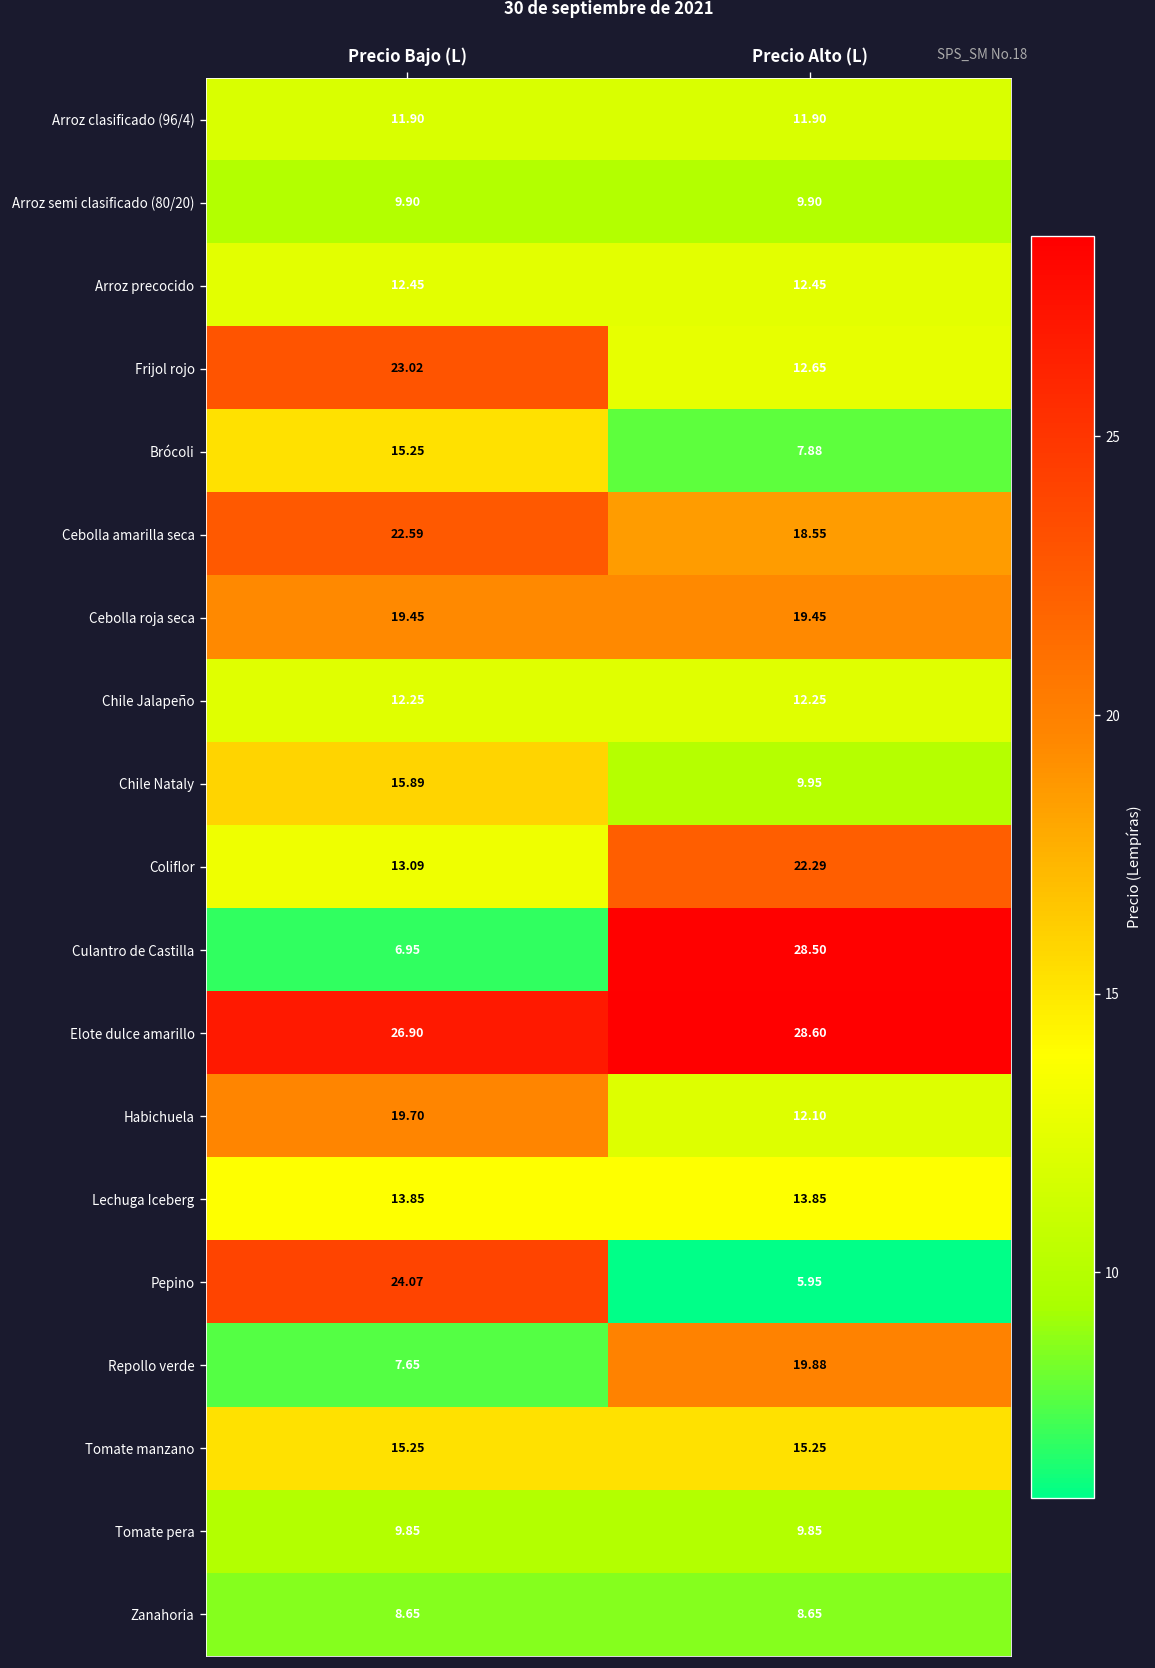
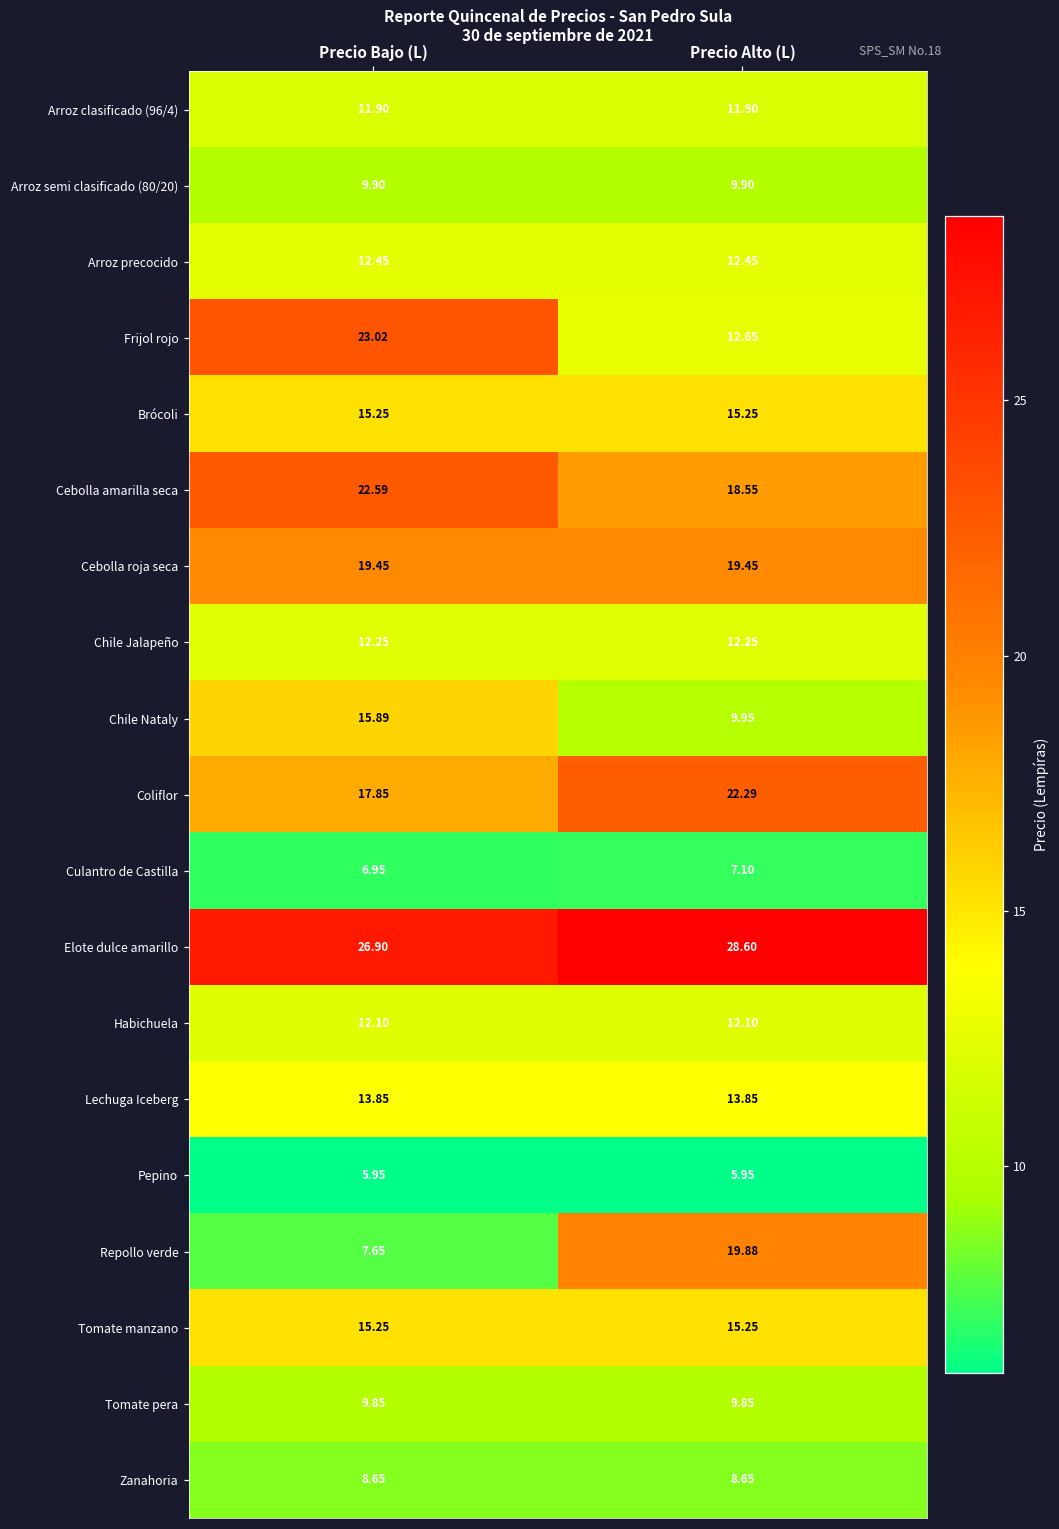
Brócoli, Precio Alto (L): 7.88 -> 15.25
Coliflor, Precio Bajo (L): 13.09 -> 17.85
Culantro de Castilla, Precio Alto (L): 28.50 -> 7.10
Habichuela, Precio Bajo (L): 19.70 -> 12.10
Pepino, Precio Bajo (L): 24.07 -> 5.95
